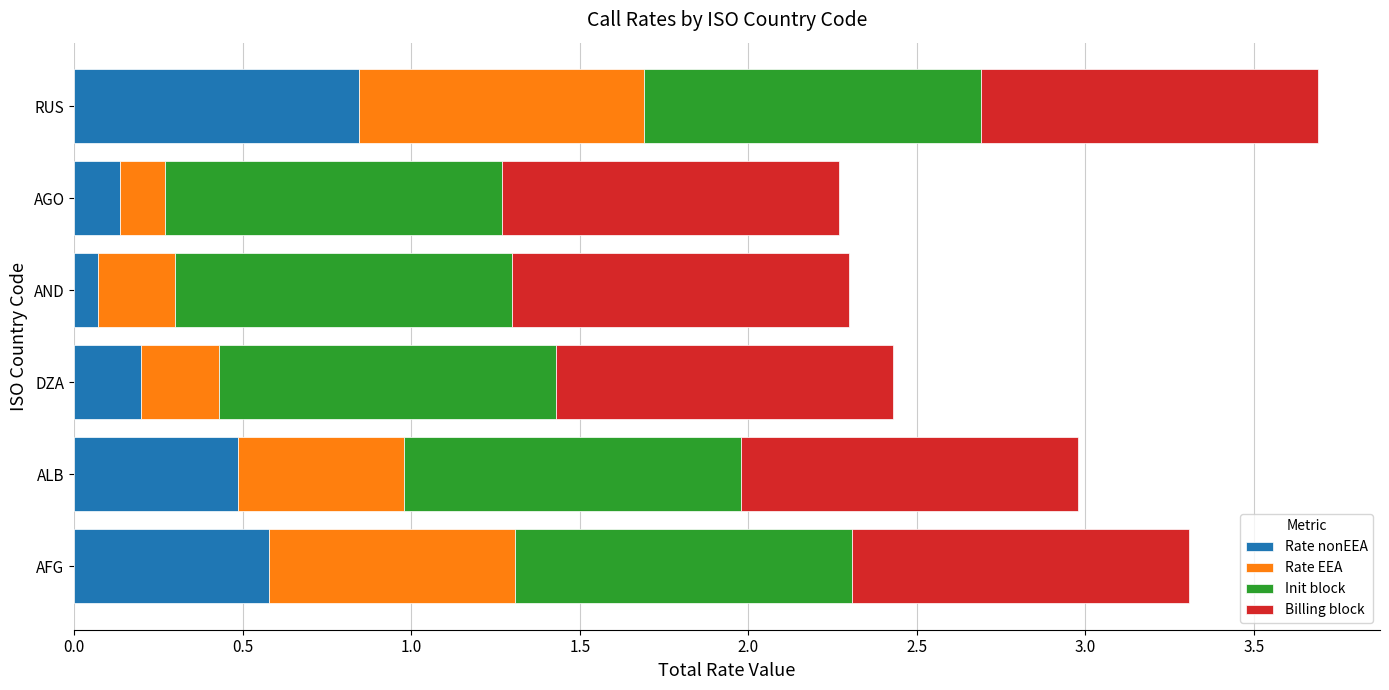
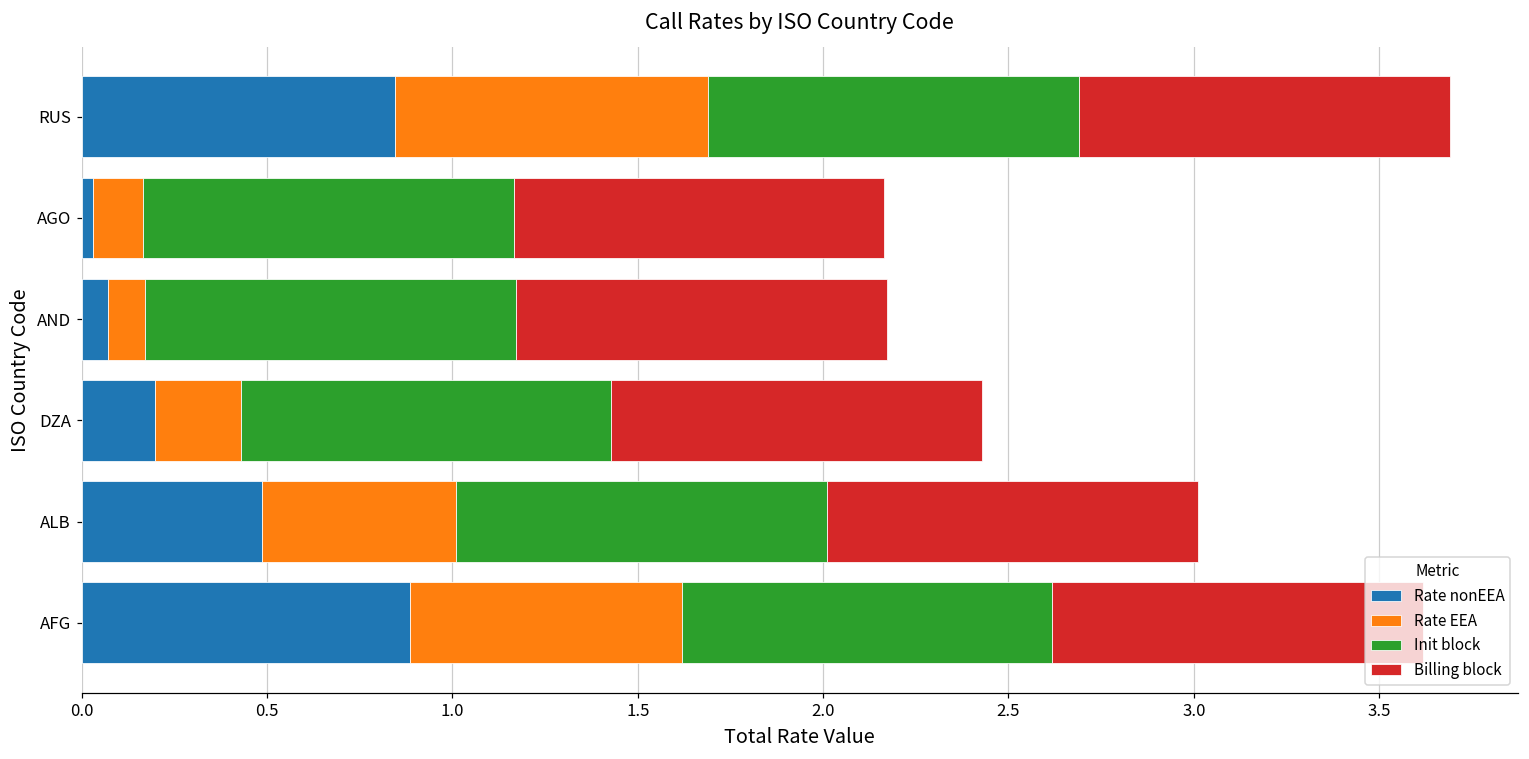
Rate nonEEA, AGO: 0.14 -> 0.03
Rate EEA, AND: 0.23 -> 0.10
Rate EEA, ALB: 0.49 -> 0.52
Rate nonEEA, AFG: 0.58 -> 0.89
